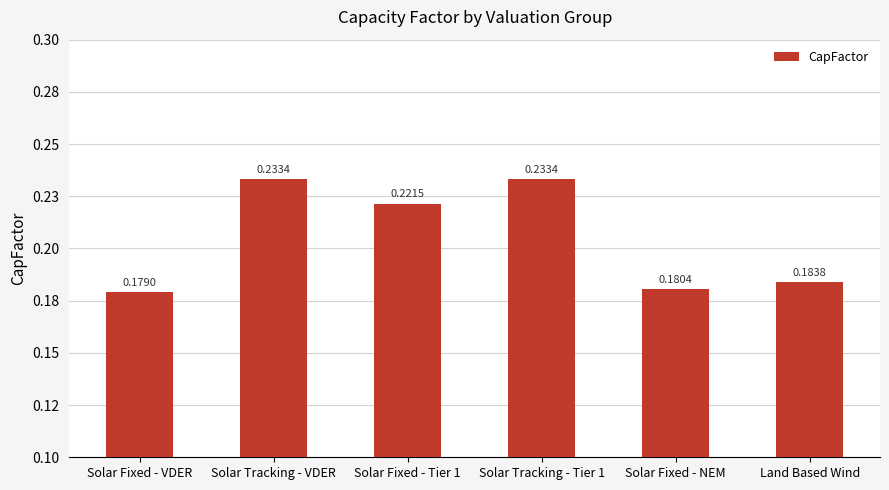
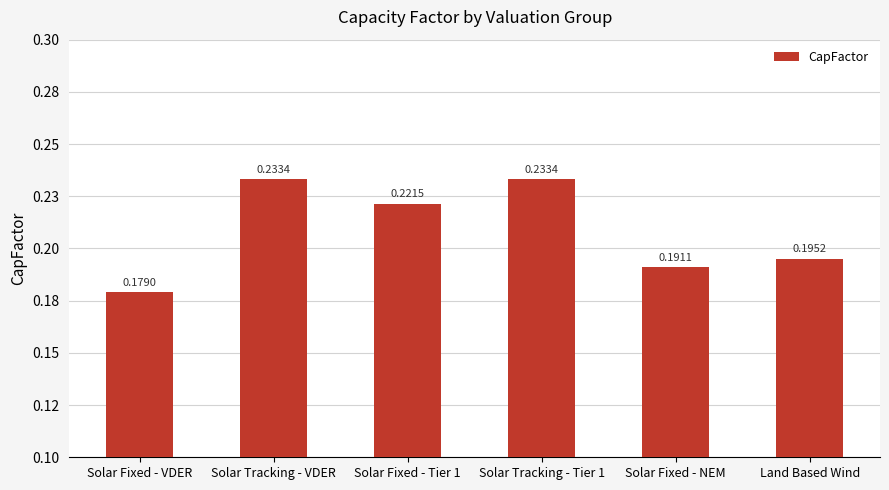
Solar Fixed - NEM: 0.1804 -> 0.1911
Land Based Wind: 0.1838 -> 0.1952
